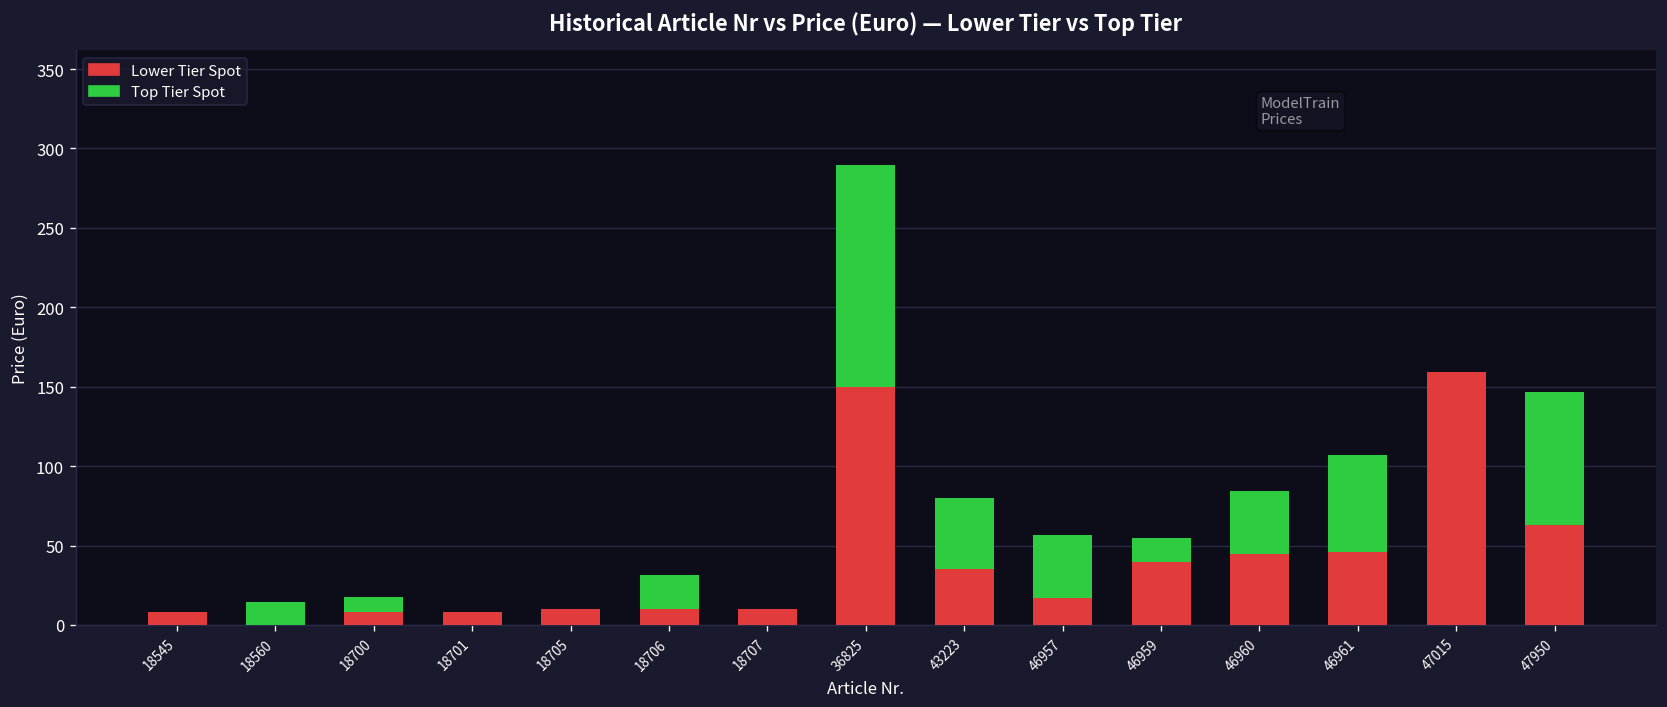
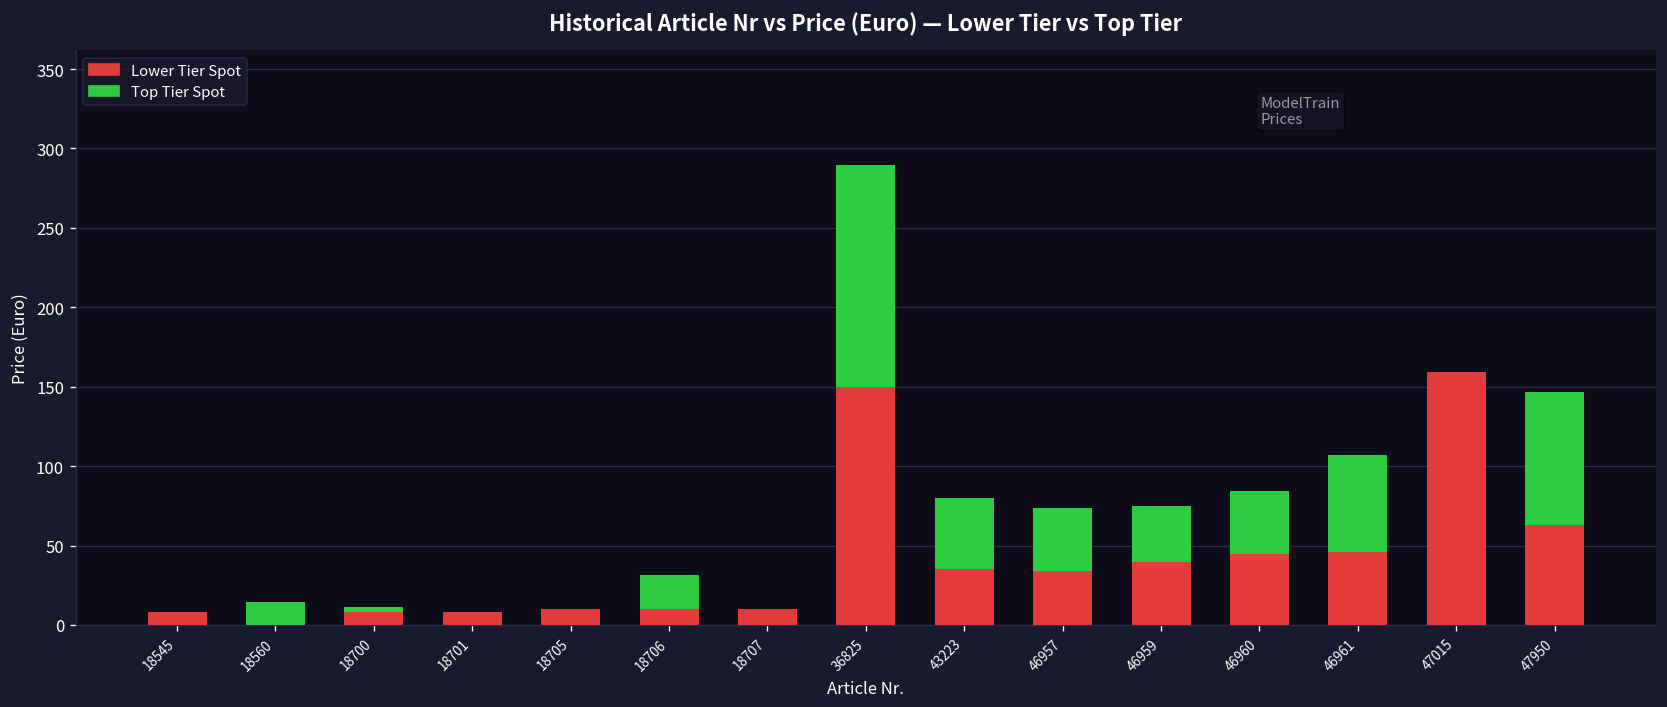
Top Tier Spot, 18700: 10 -> 3
Lower Tier Spot, 46957: 17 -> 34
Top Tier Spot, 46959: 15 -> 35
